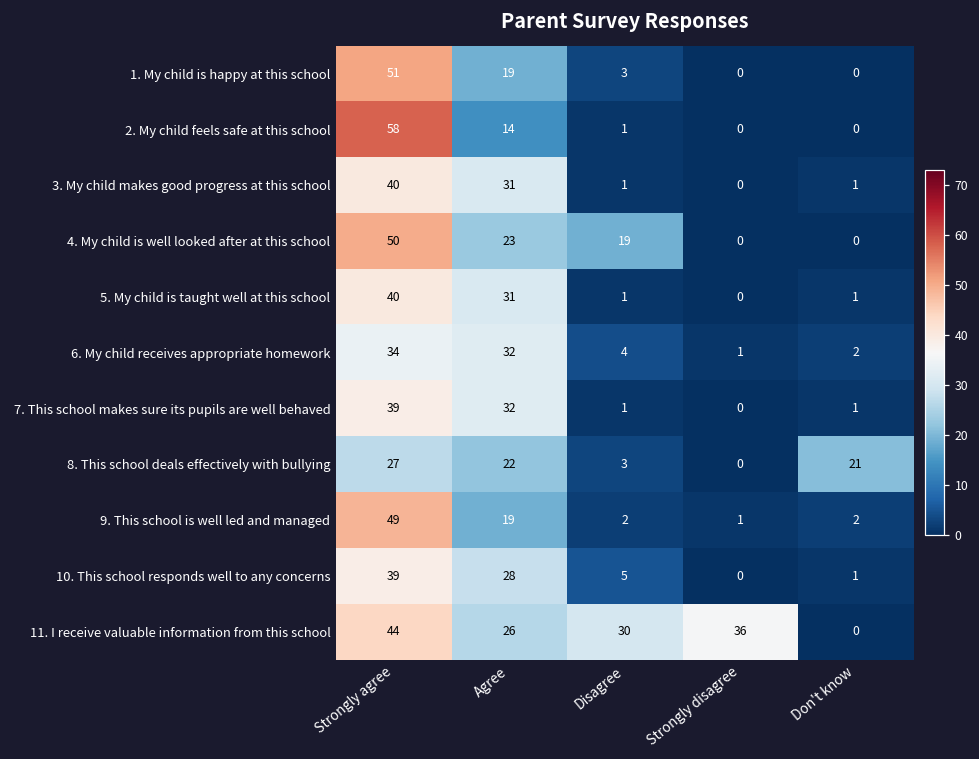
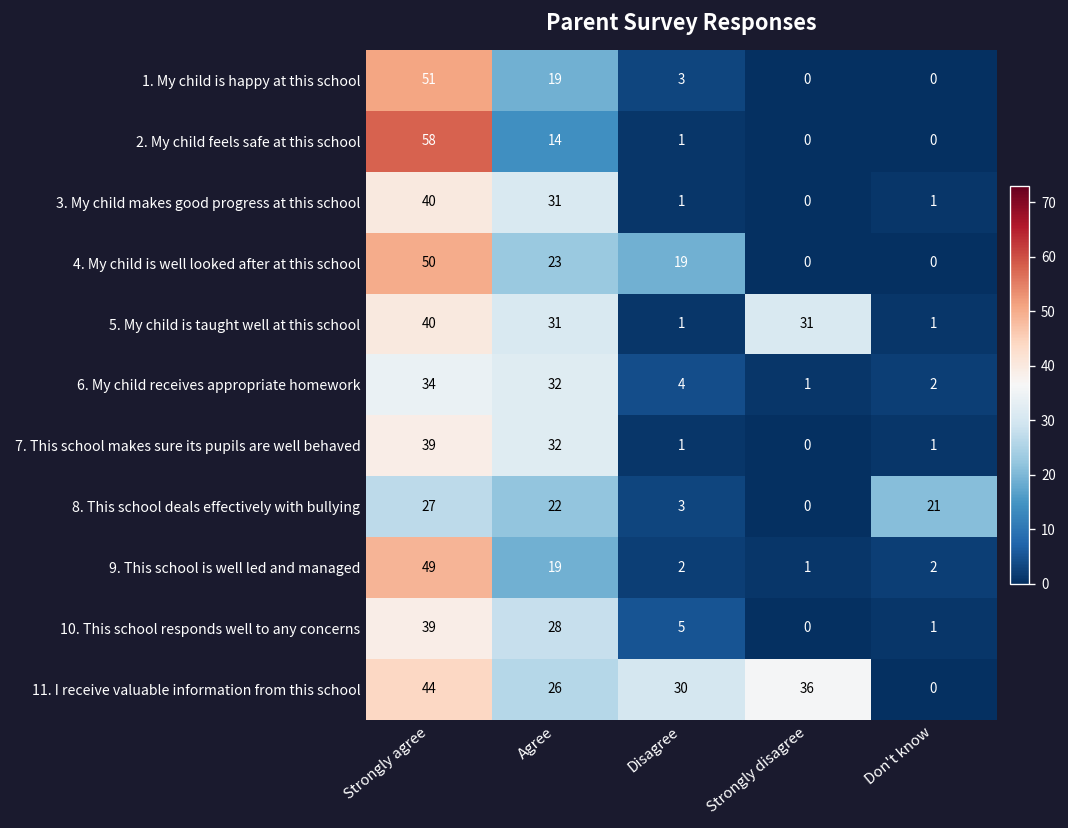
5. My child is taught well at this school, Strongly disagree: 0 -> 31
